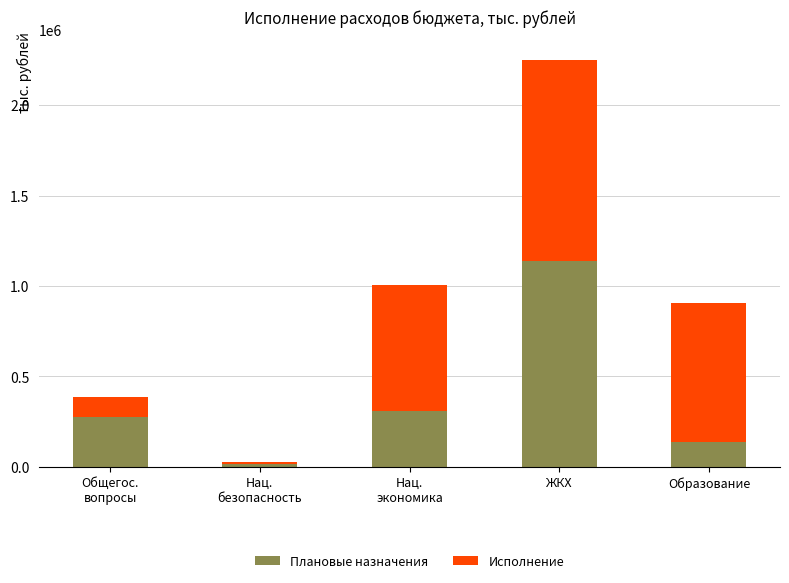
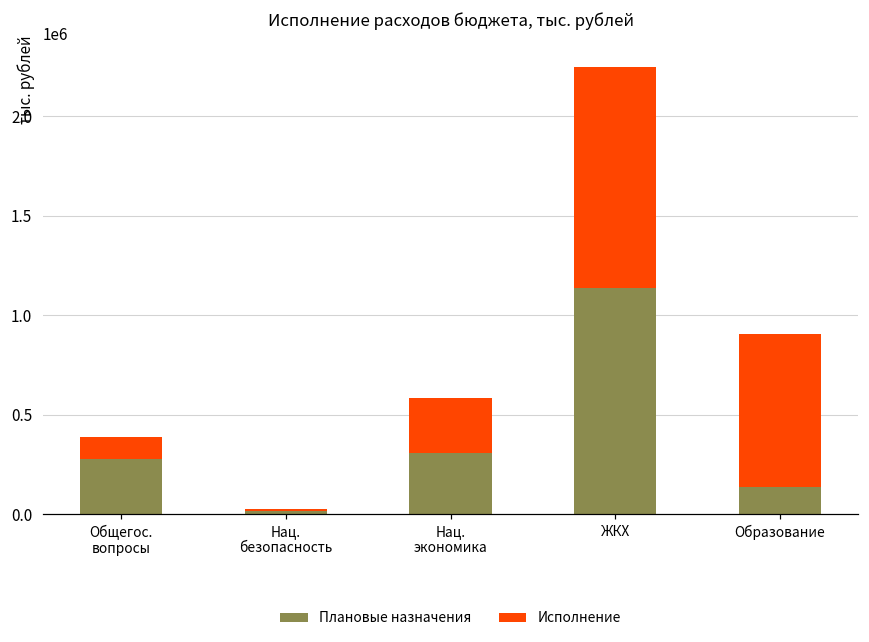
Исполнение, Нац. экономика: 700000 -> 280000
